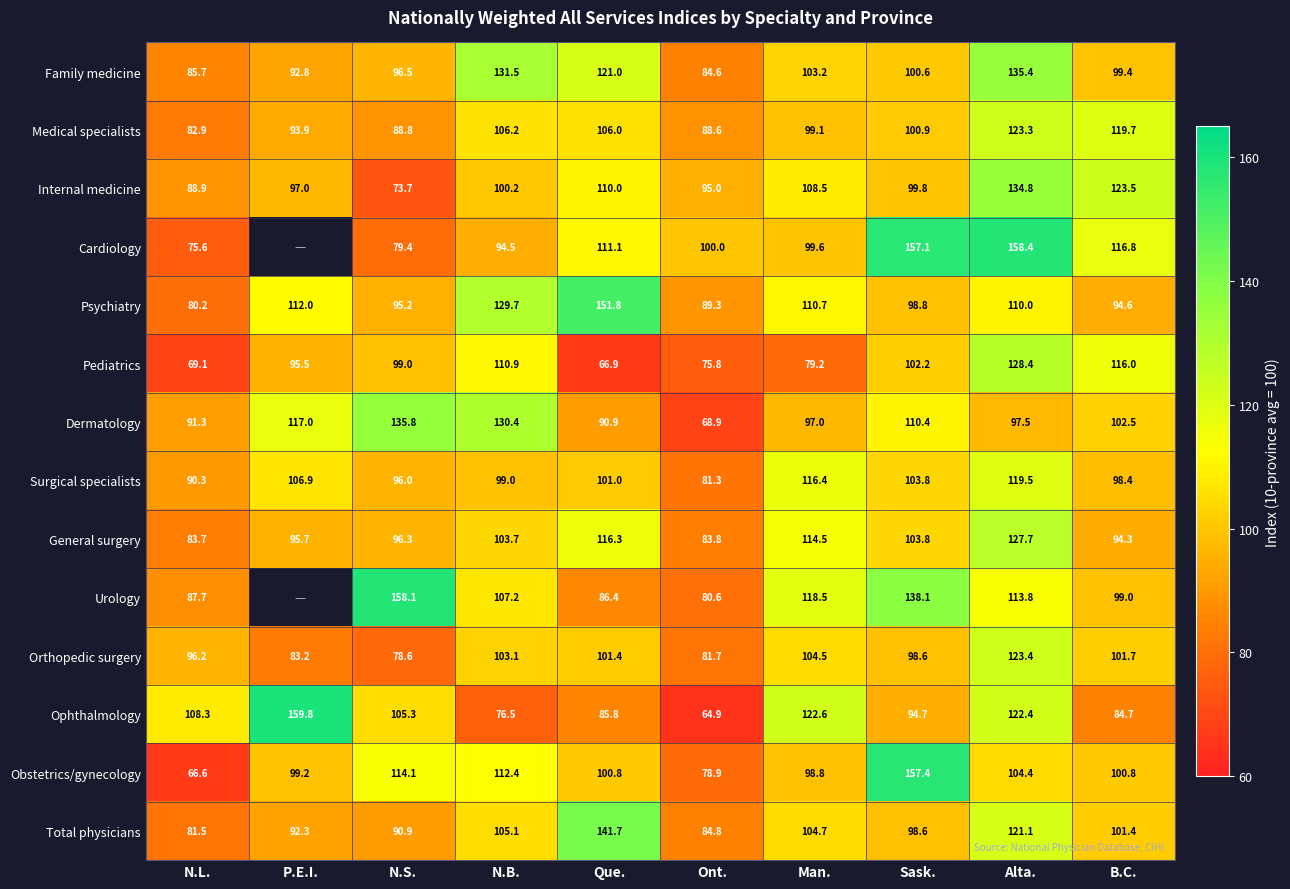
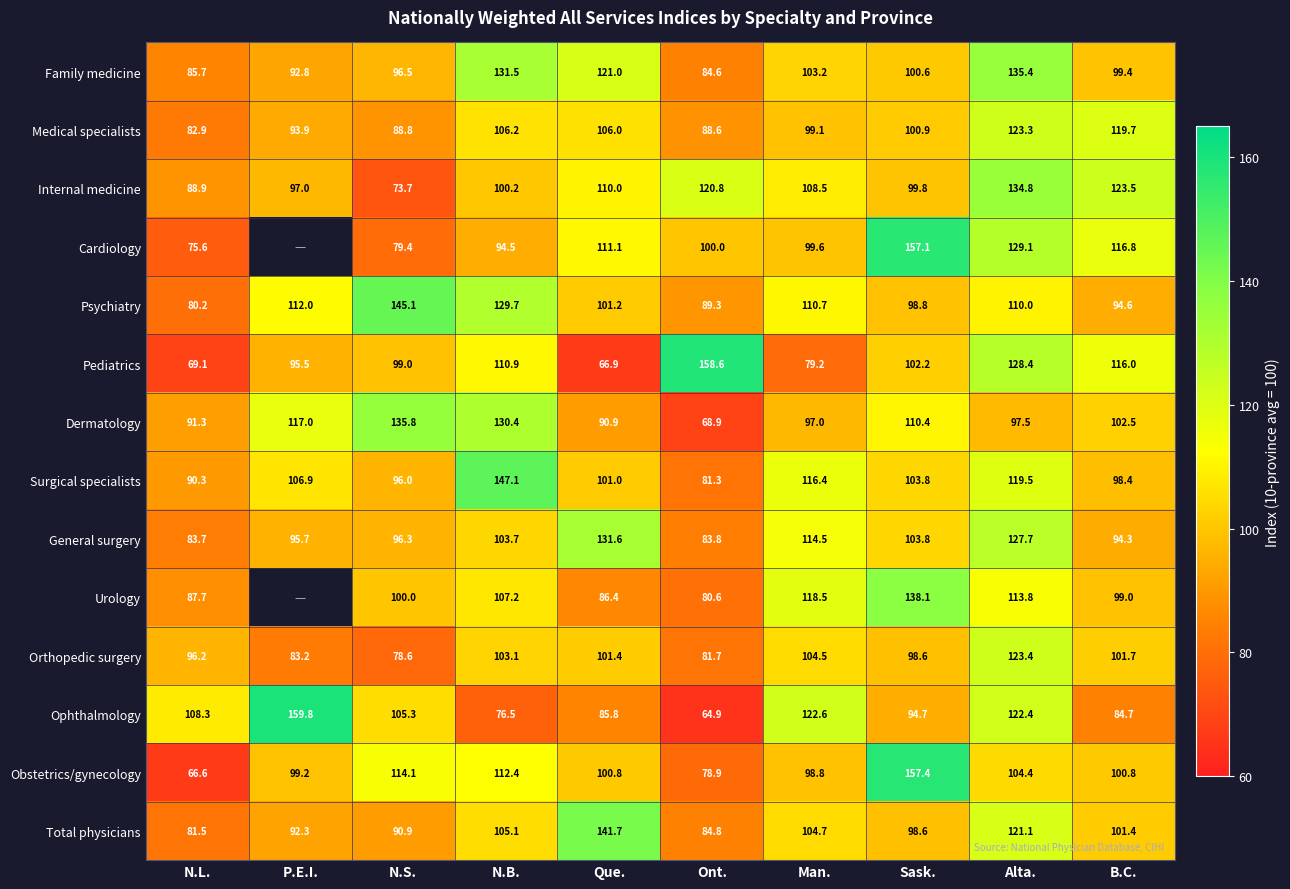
Internal medicine, Ont.: 95.0 -> 120.8
Cardiology, Alta.: 158.4 -> 129.1
Psychiatry, N.S.: 95.2 -> 145.1
Psychiatry, Que.: 151.8 -> 101.2
Pediatrics, Ont.: 75.8 -> 158.6
Surgical specialists, N.B.: 99.0 -> 147.1
General surgery, Que.: 116.3 -> 131.6
Urology, N.S.: 158.1 -> 100.0
